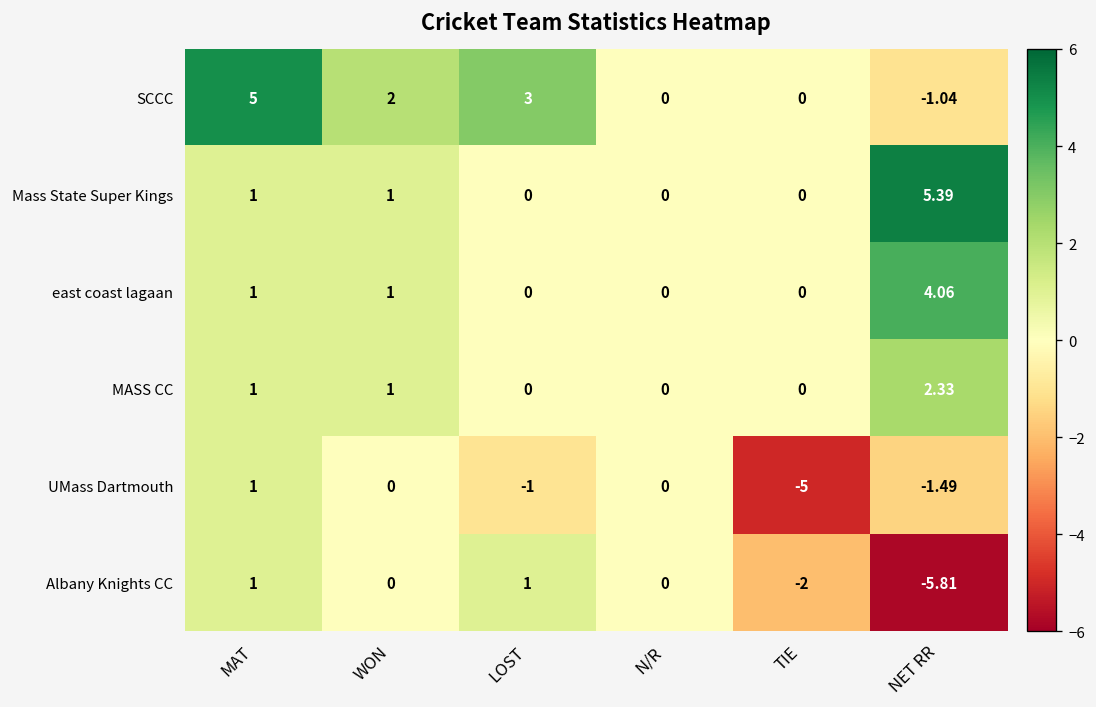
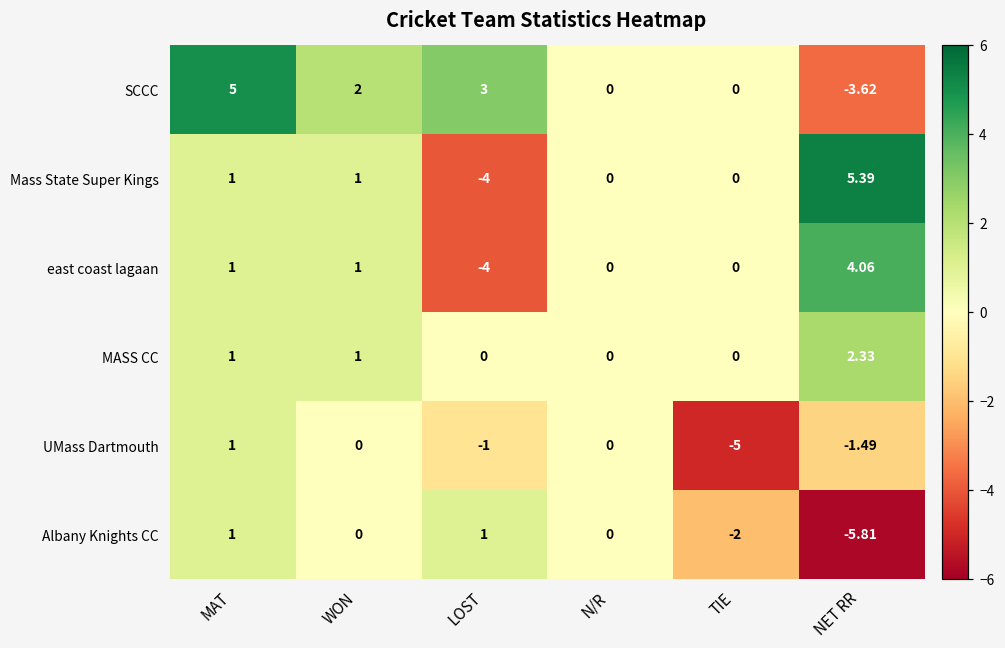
SCCC, NET RR: -1.04 -> -3.62
Mass State Super Kings, LOST: 0 -> -4
east coast lagaan, LOST: 0 -> -4
